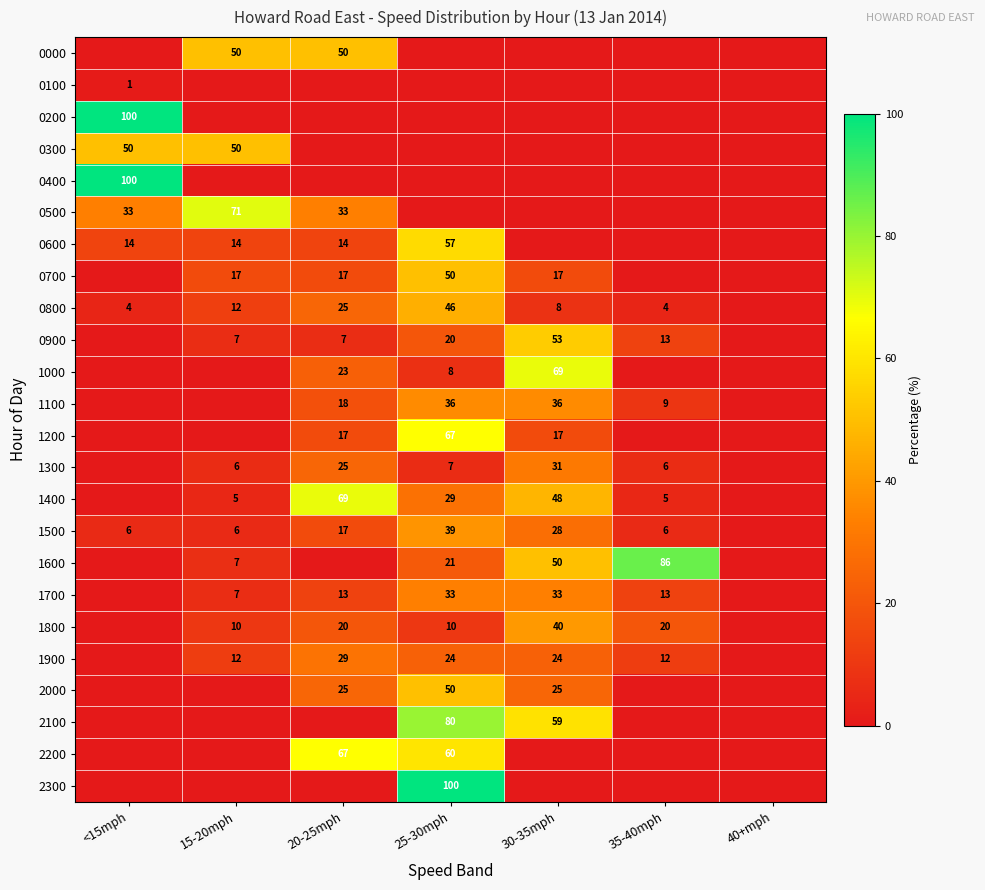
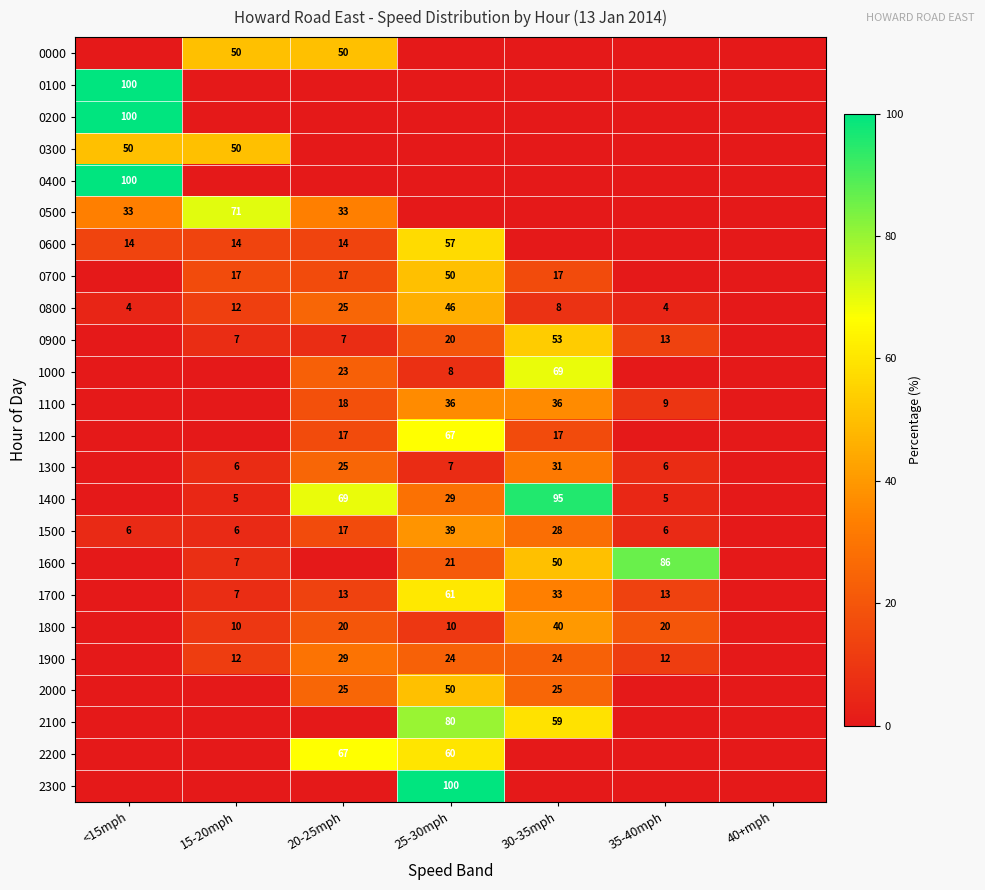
0100, <15mph: 1 -> 100
1400, 30-35mph: 48 -> 95
1700, 25-30mph: 33 -> 61
